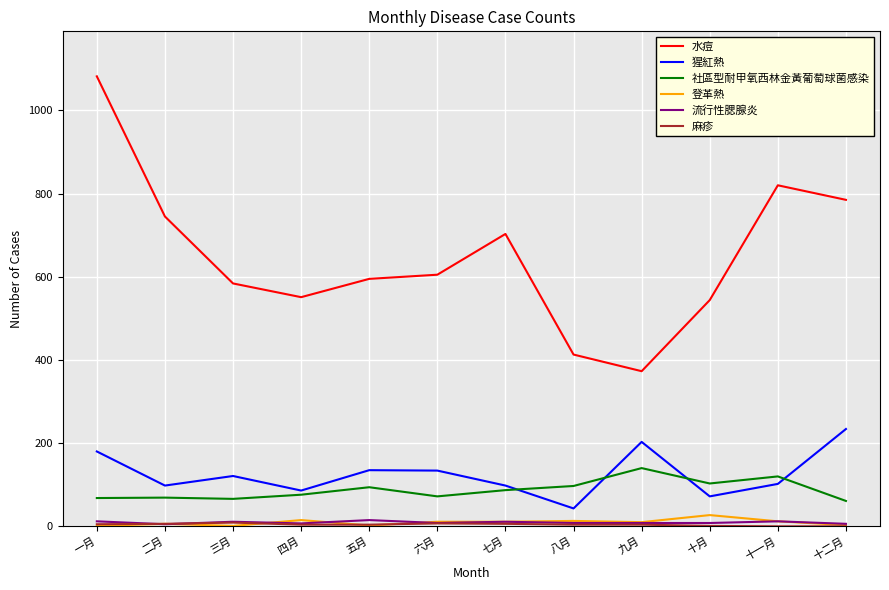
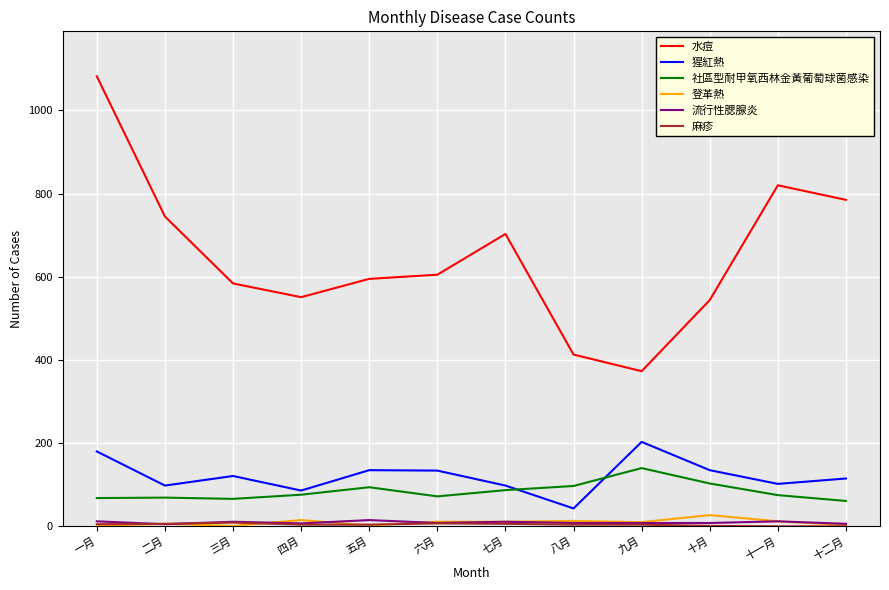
猩紅熱, 十月: 70 -> 140
社區型耐甲氧西林金黃葡萄球菌感染, 十一月: 120 -> 80
猩紅熱, 十二月: 230 -> 120
